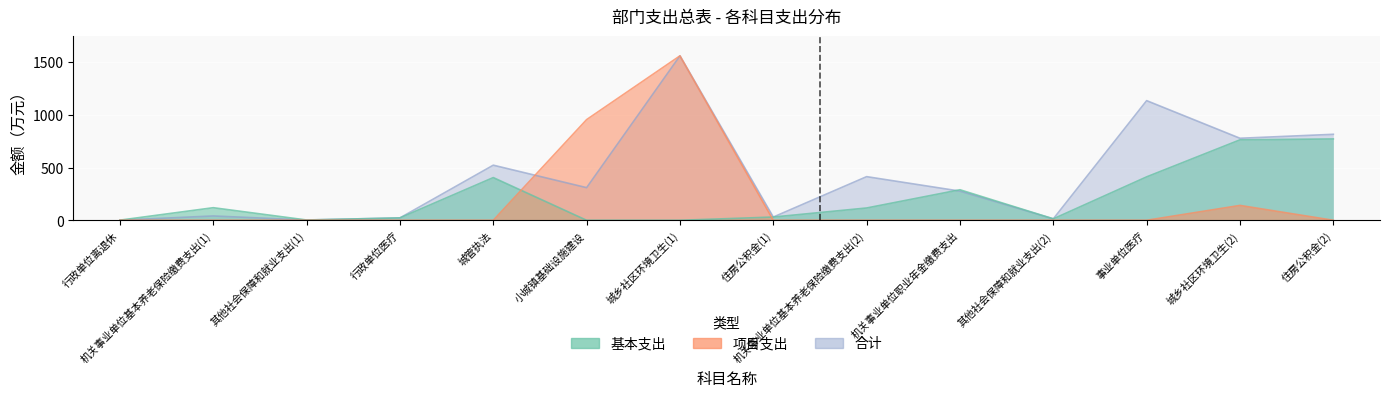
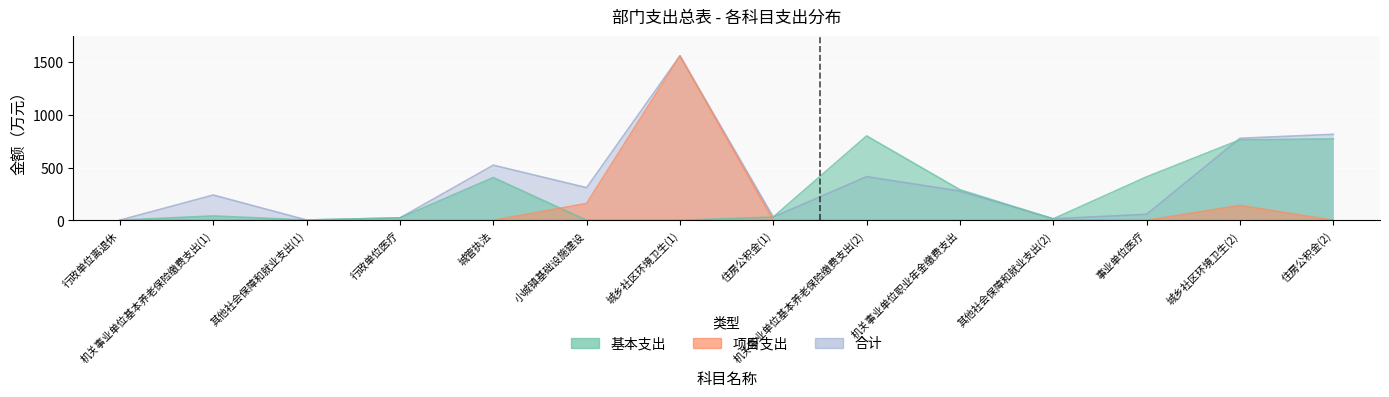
合计, 机关事业单位基本养老保险缴费支出(1): 40 -> 240
基本支出, 机关事业单位基本养老保险缴费支出(1): 120 -> 40
项目支出, 小城镇基础设施建设: 960 -> 160
基本支出, 机关事业单位基本养老保险缴费支出(2): 120 -> 800
合计, 事业单位医疗: 1130 -> 60
